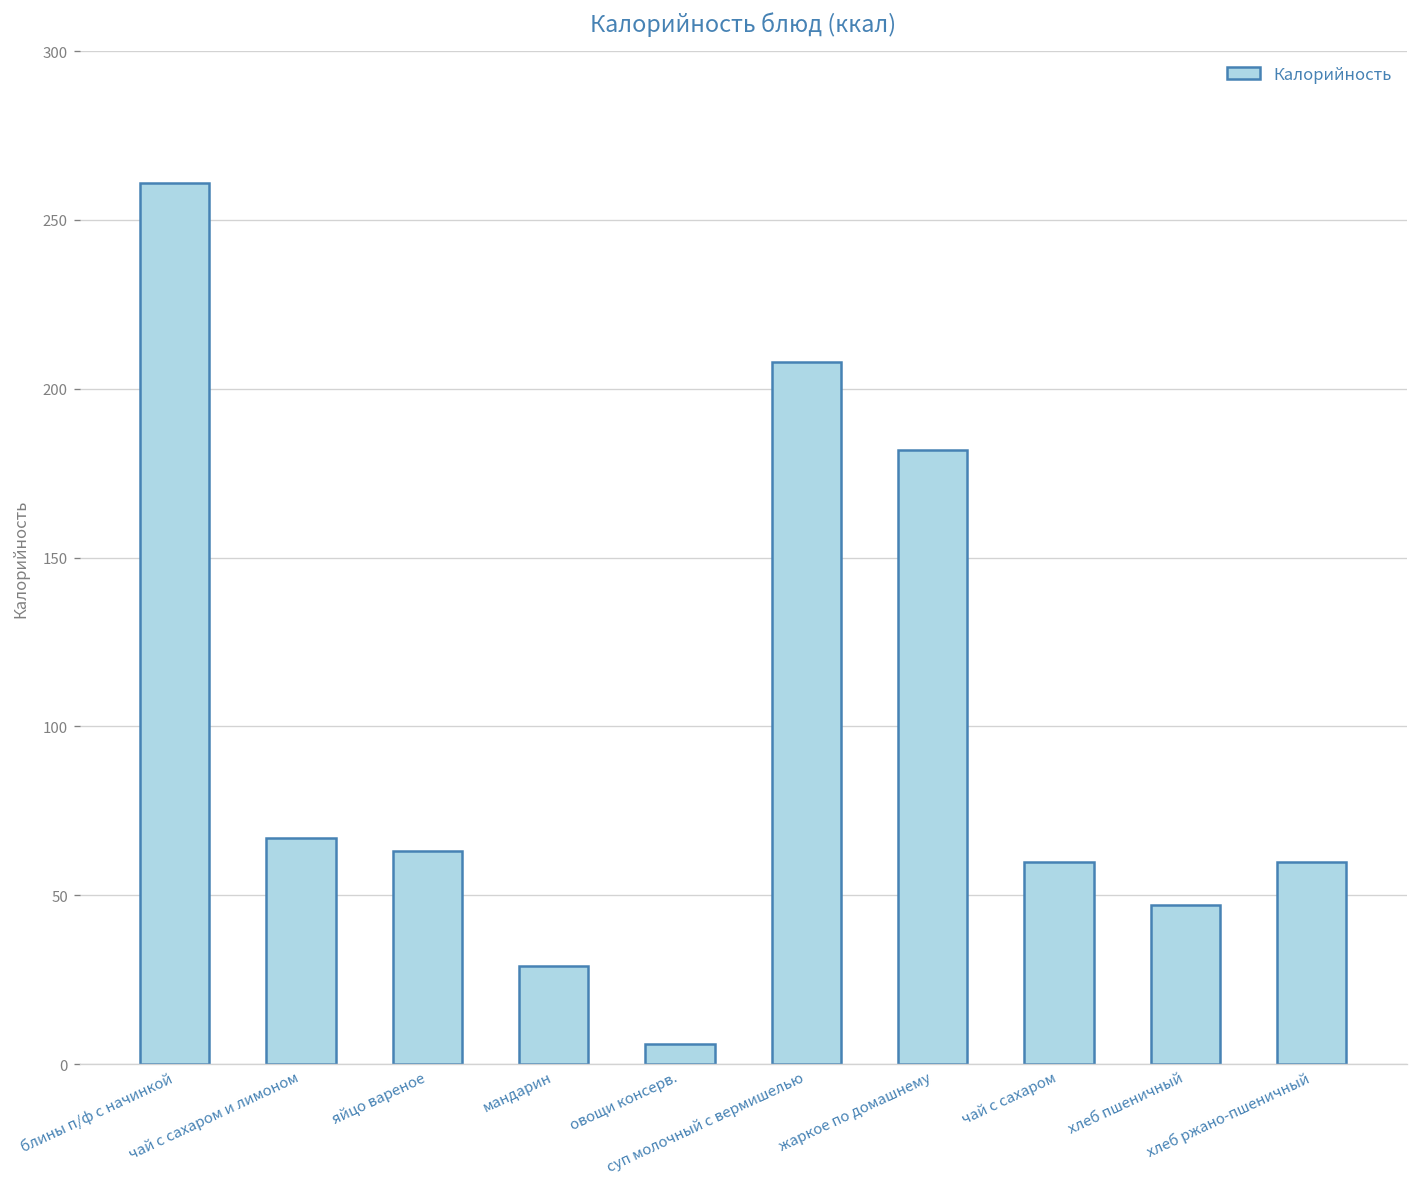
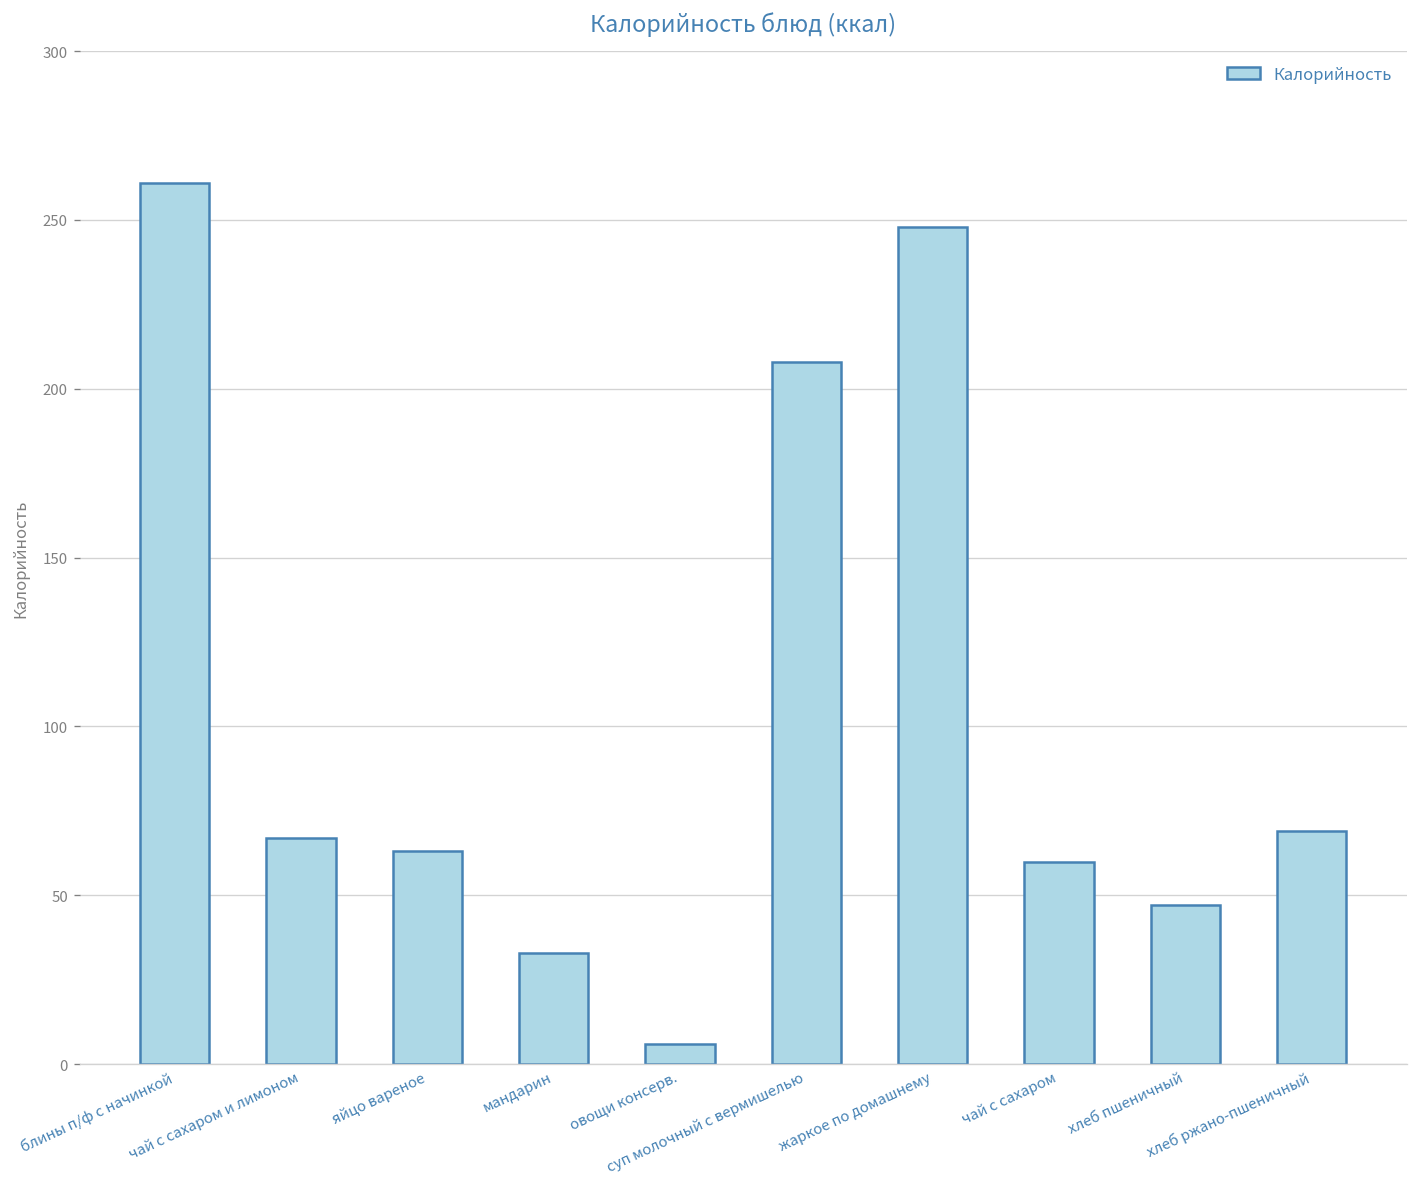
мандарин: 29 -> 33
жаркое по домашнему: 182 -> 248
хлеб ржано-пшеничный: 60 -> 69
